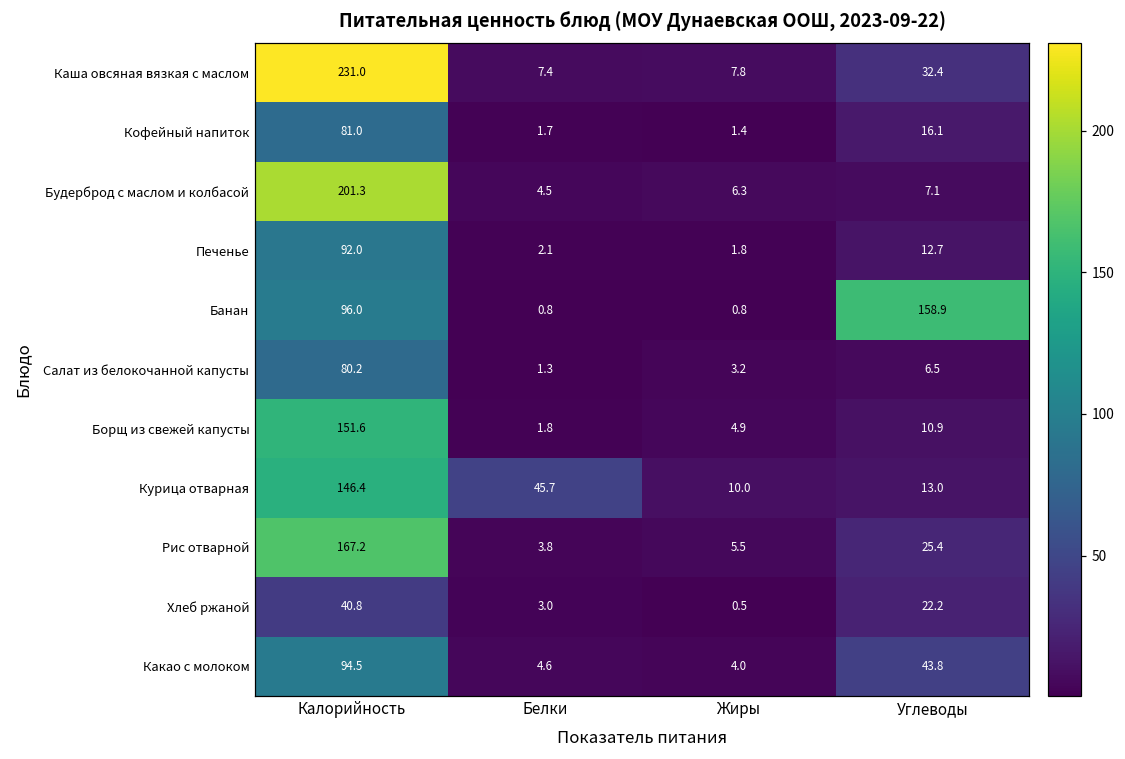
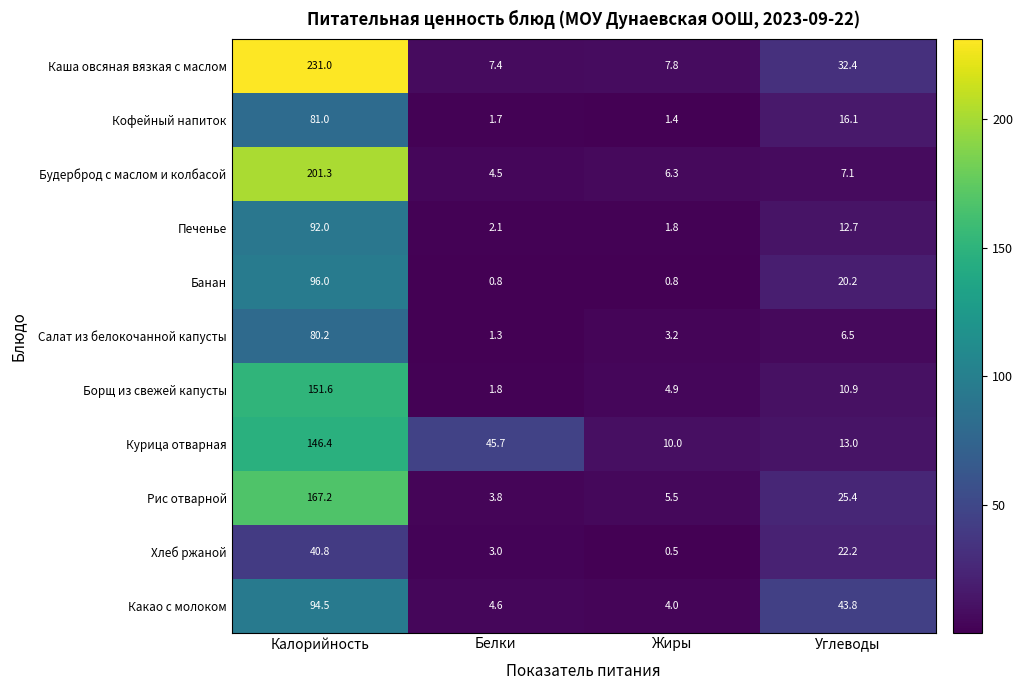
Банан, Углеводы: 158.9 -> 20.2
